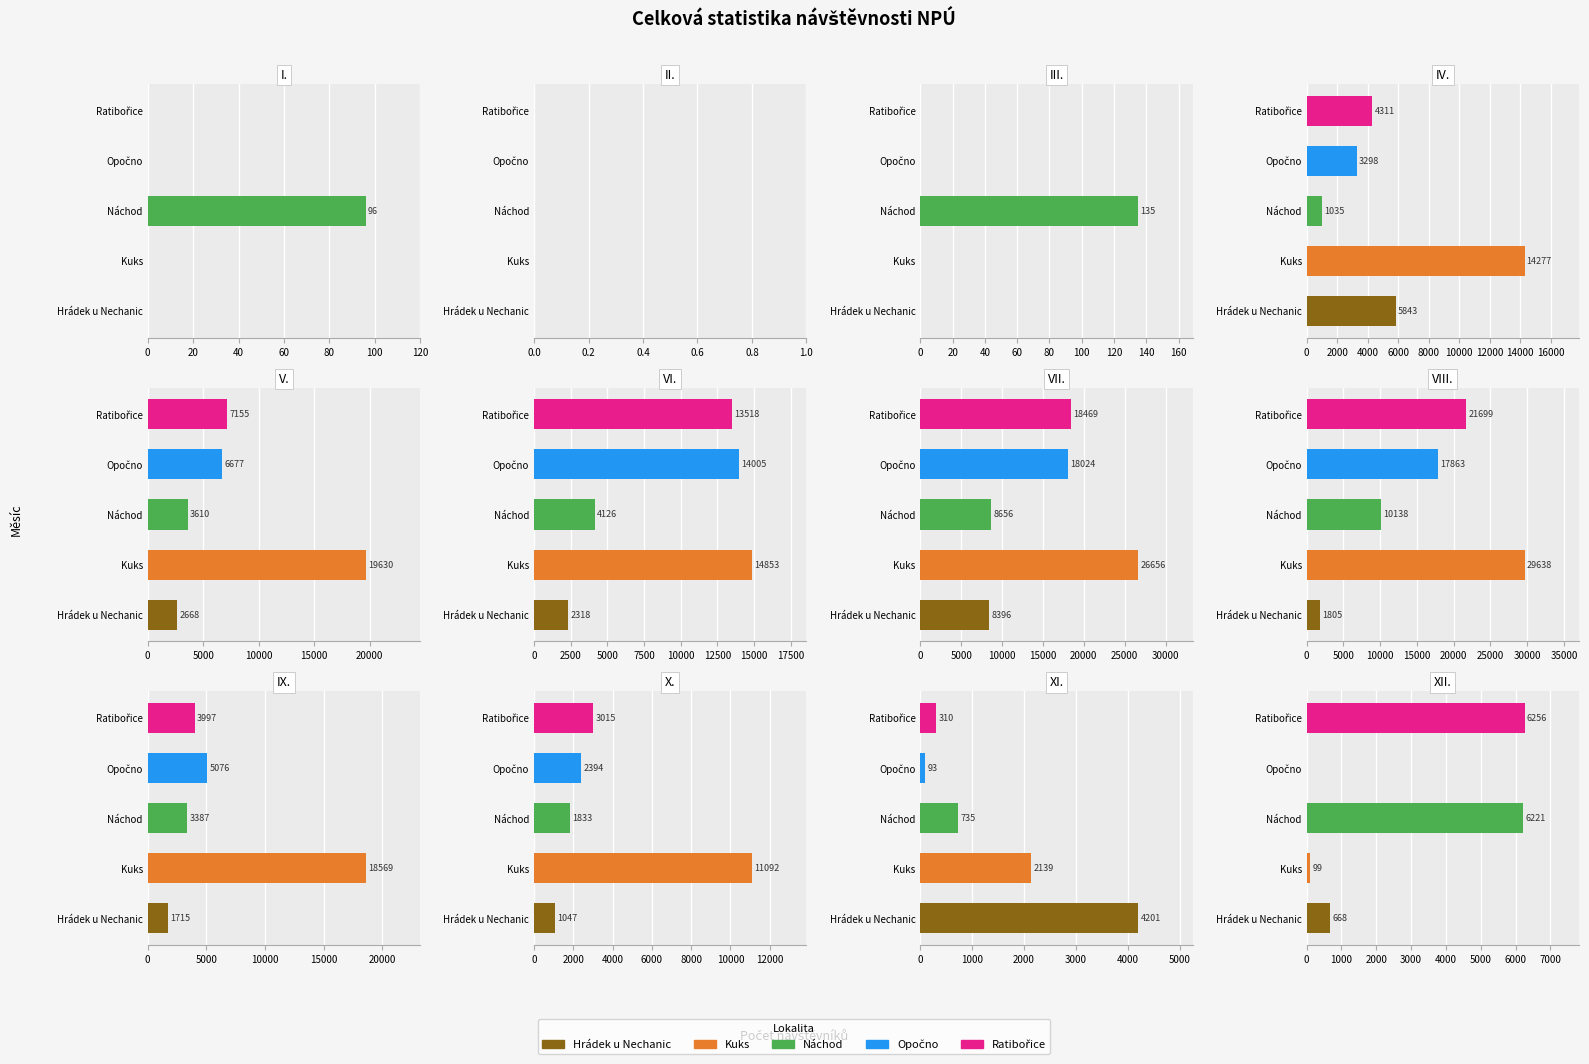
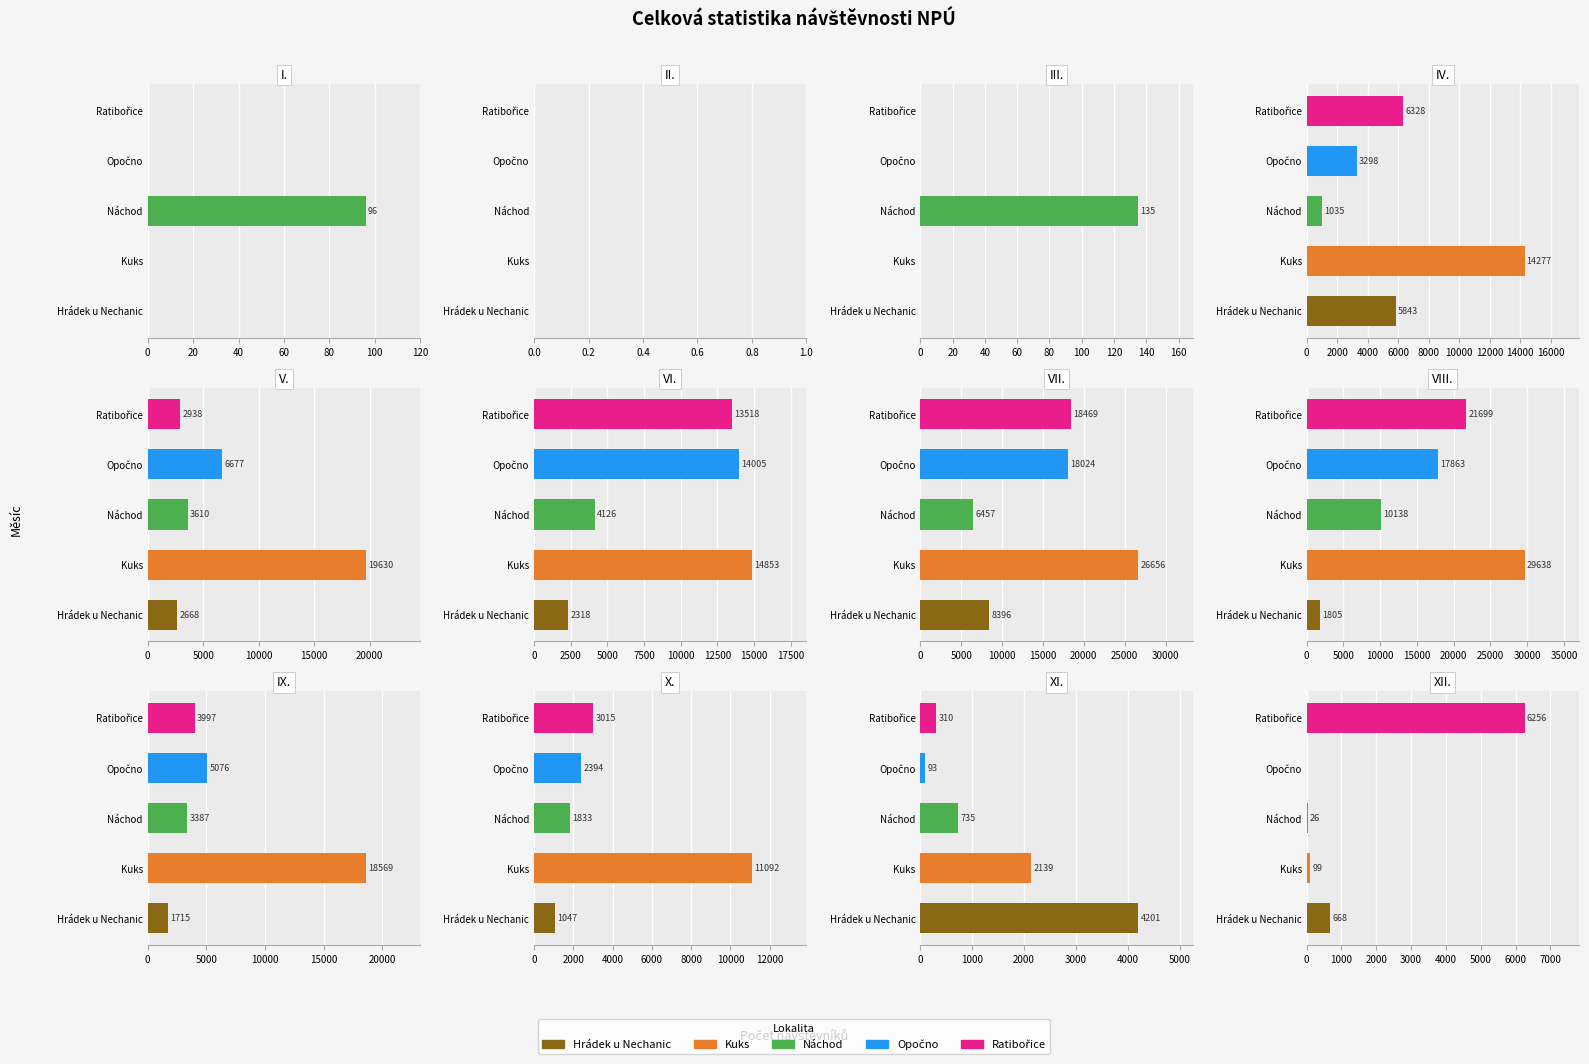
IV., Ratibořice, Ratibořice: 4311 -> 6328
V., Ratibořice, Ratibořice: 7155 -> 2938
VII., Náchod, Náchod: 8656 -> 6457
XII., Náchod, Náchod: 6221 -> 26
